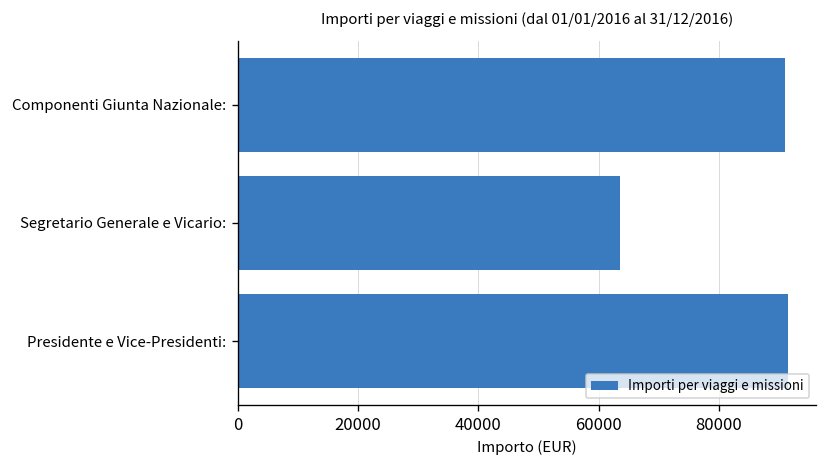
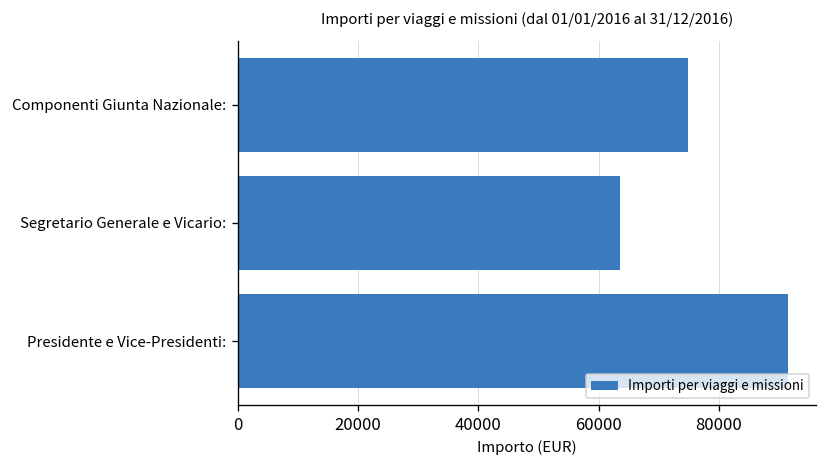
Componenti Giunta Nazionale:: 91000 -> 75000
